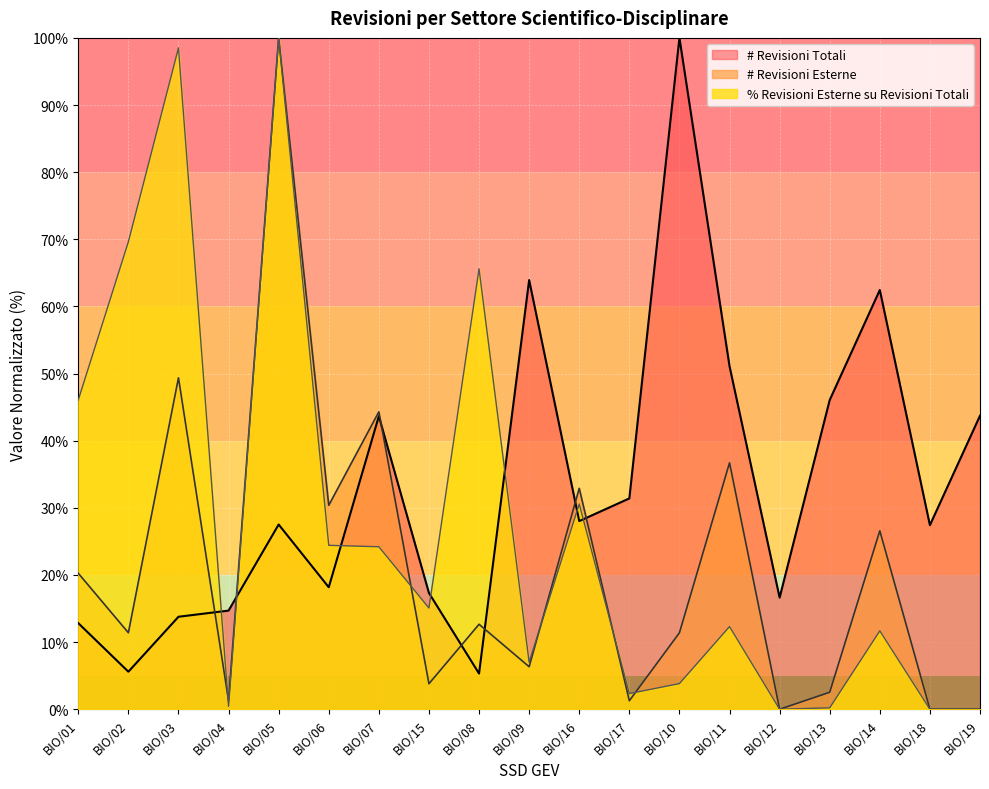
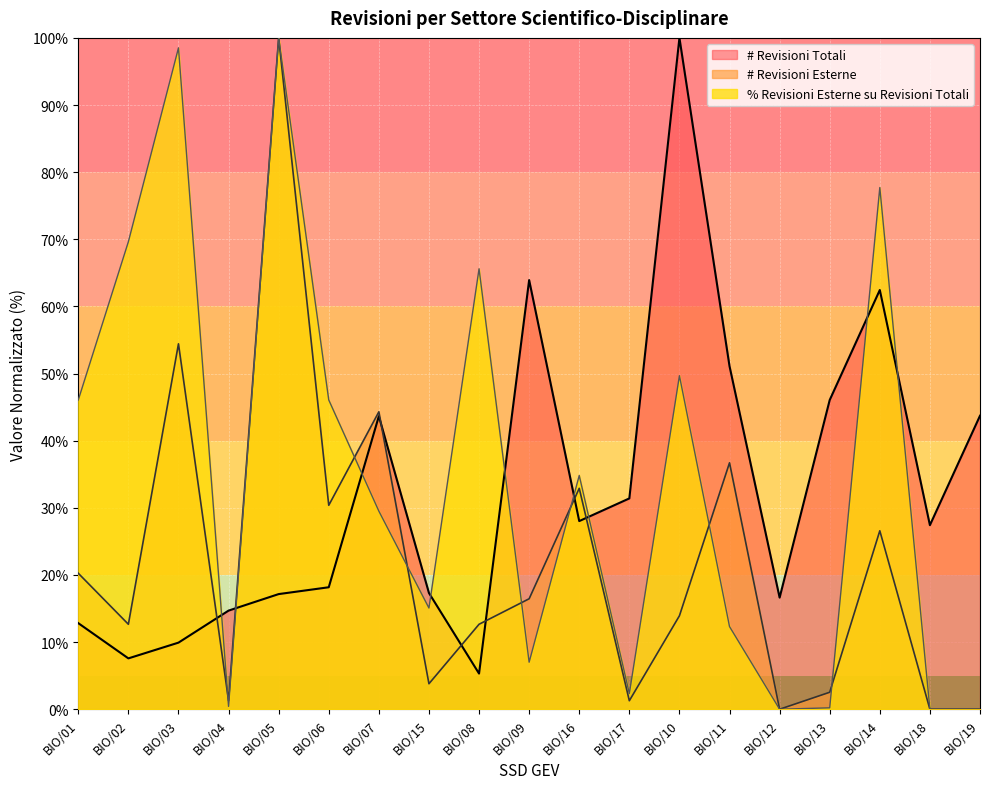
# Revisioni Totali, BIO/02: 6% -> 8%
# Revisioni Esterne, BIO/02: 11% -> 13%
# Revisioni Totali, BIO/03: 14% -> 10%
# Revisioni Esterne, BIO/03: 49% -> 54%
# Revisioni Totali, BIO/05: 28% -> 17%
% Revisioni Esterne su Revisioni Totali, BIO/06: 24% -> 46%
% Revisioni Esterne su Revisioni Totali, BIO/07: 24% -> 30%
# Revisioni Esterne, BIO/09: 6% -> 16%
% Revisioni Esterne su Revisioni Totali, BIO/16: 31% -> 35%
# Revisioni Esterne, BIO/10: 11% -> 14%
% Revisioni Esterne su Revisioni Totali, BIO/10: 4% -> 50%
% Revisioni Esterne su Revisioni Totali, BIO/14: 12% -> 78%
